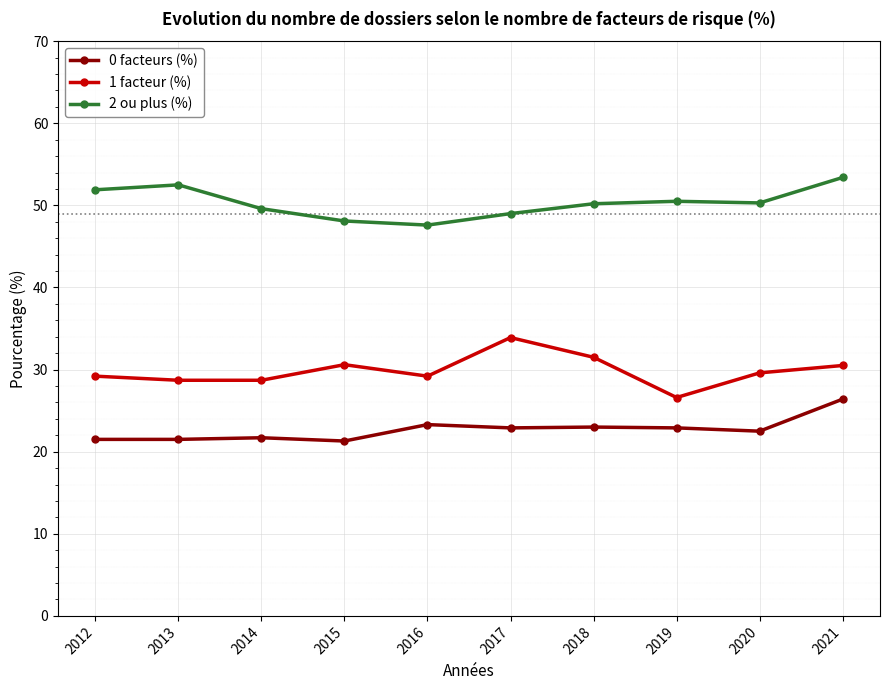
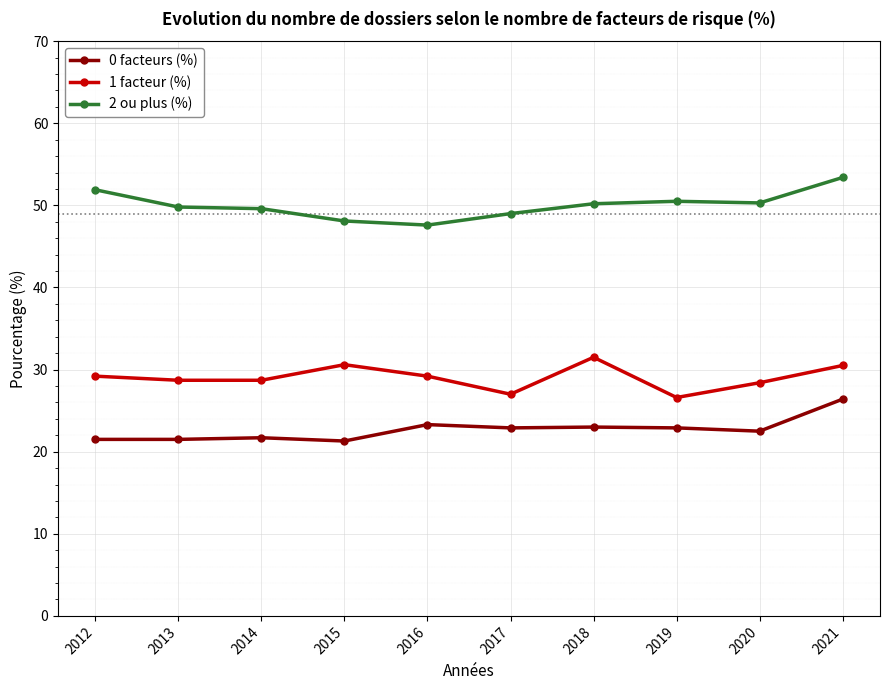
2 ou plus (%), 2013: 53 -> 50
1 facteur (%), 2017: 34 -> 27
1 facteur (%), 2020: 30 -> 28
